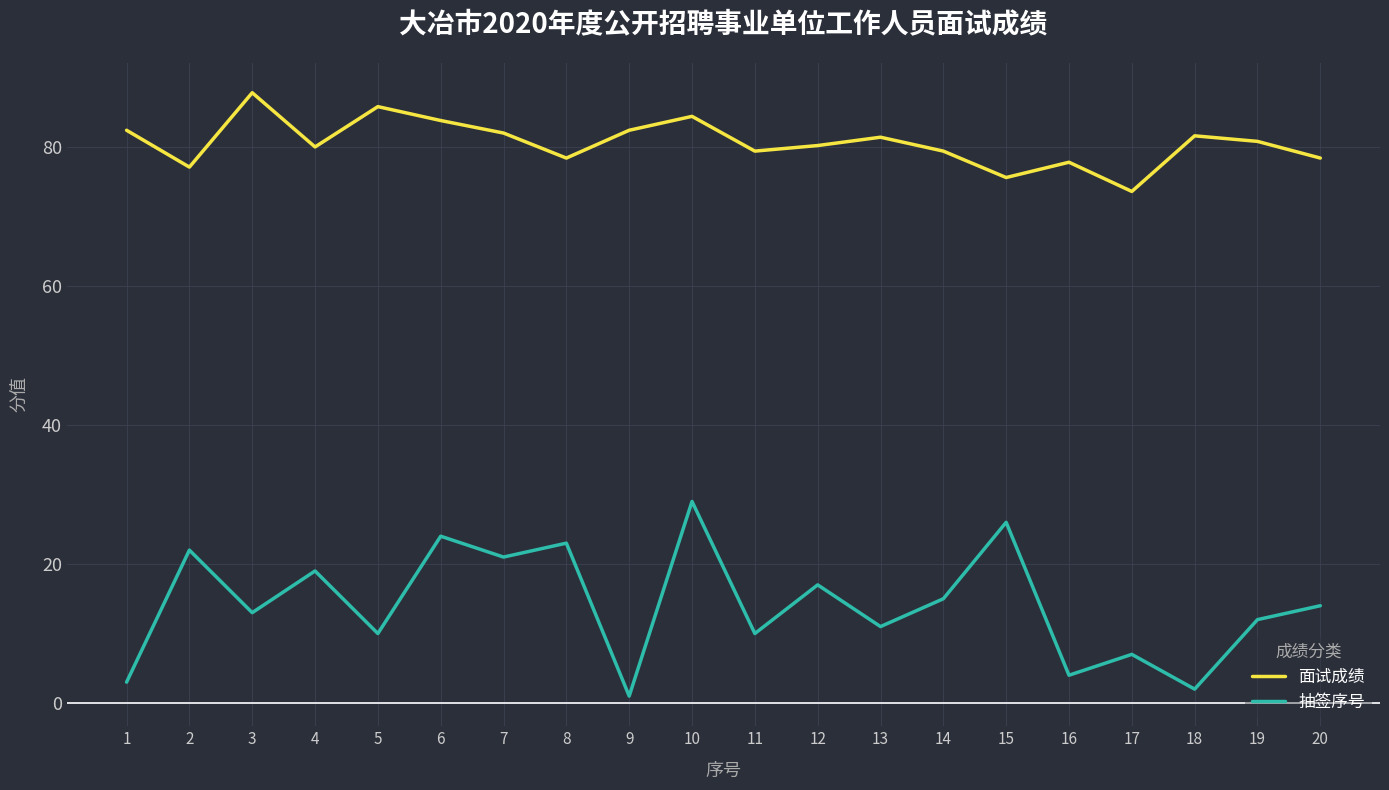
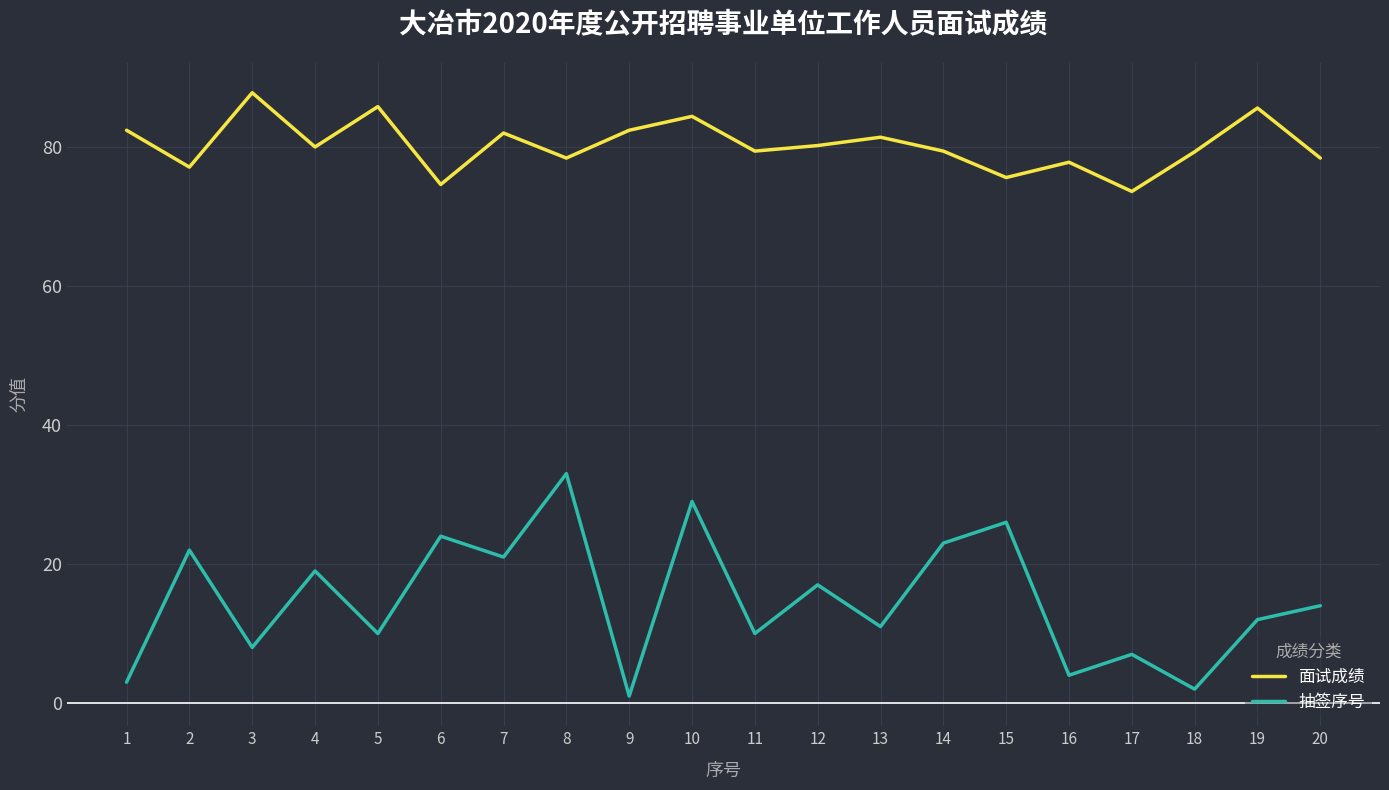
抽签序号, 3: 13 -> 8
面试成绩, 6: 84 -> 75
抽签序号, 8: 23 -> 33
抽签序号, 14: 15 -> 23
面试成绩, 18: 82 -> 79
面试成绩, 19: 81 -> 86
